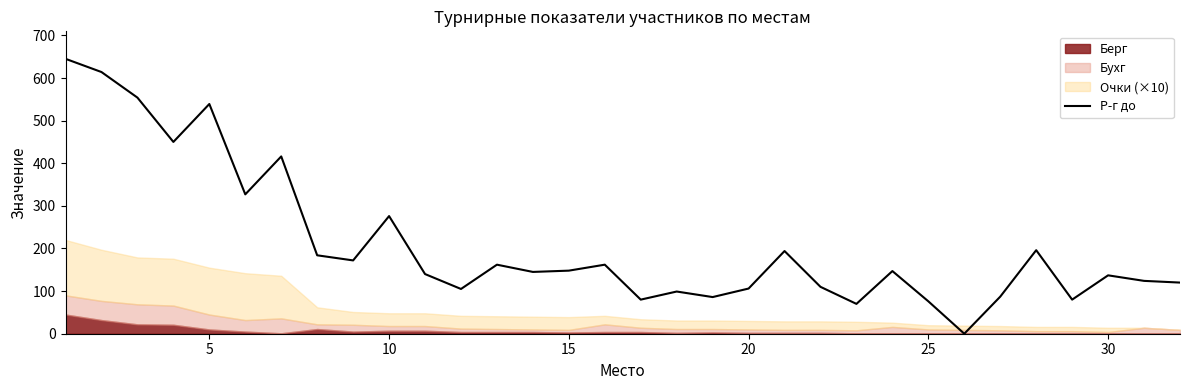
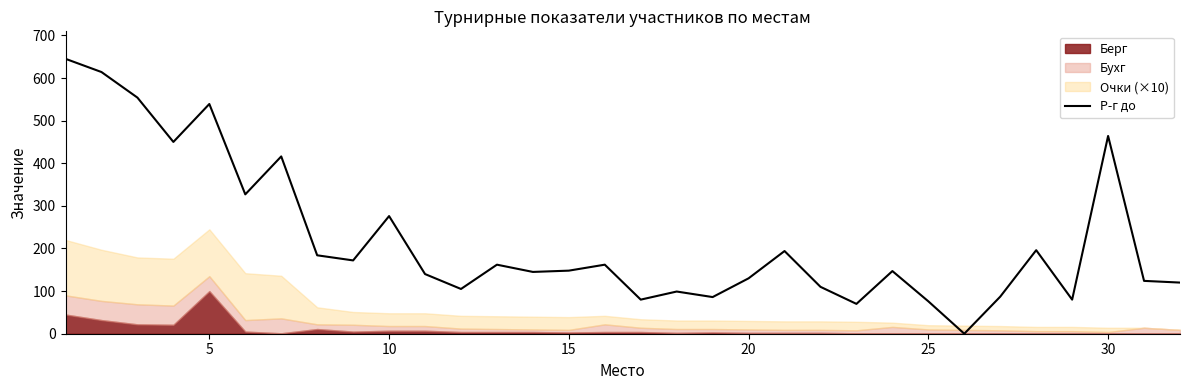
Берг, 5: 10 -> 100
Р-г до, 20: 110 -> 130
Р-г до, 30: 140 -> 460
